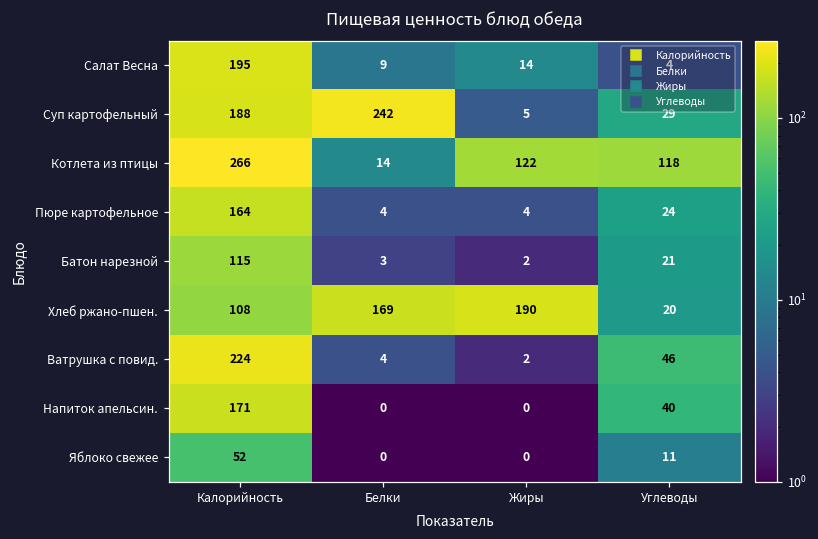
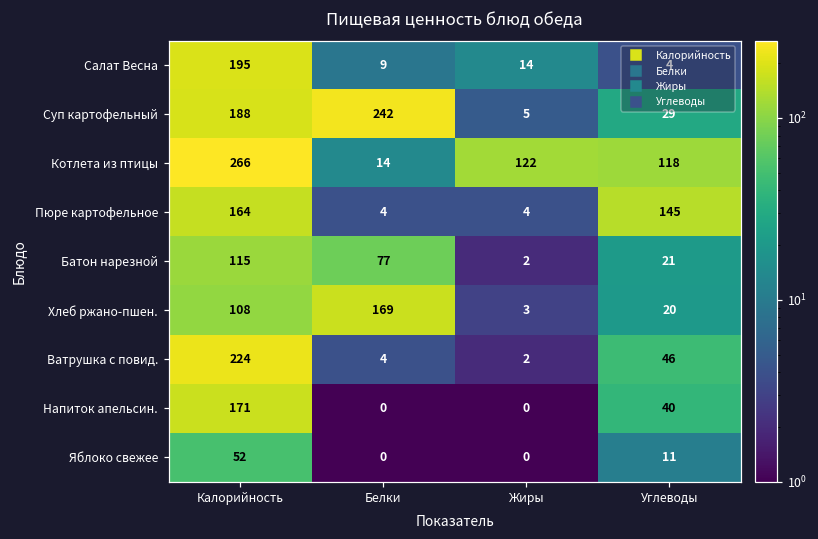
Пюре картофельное, Углеводы: 24 -> 145
Батон нарезной, Белки: 3 -> 77
Хлеб ржано-пшен., Жиры: 190 -> 3
